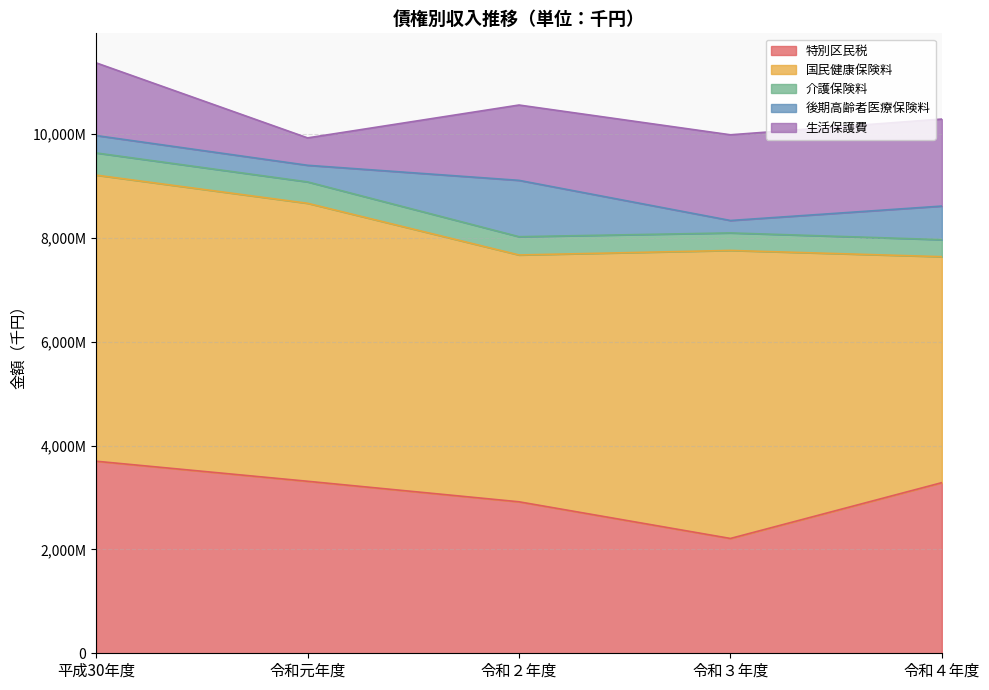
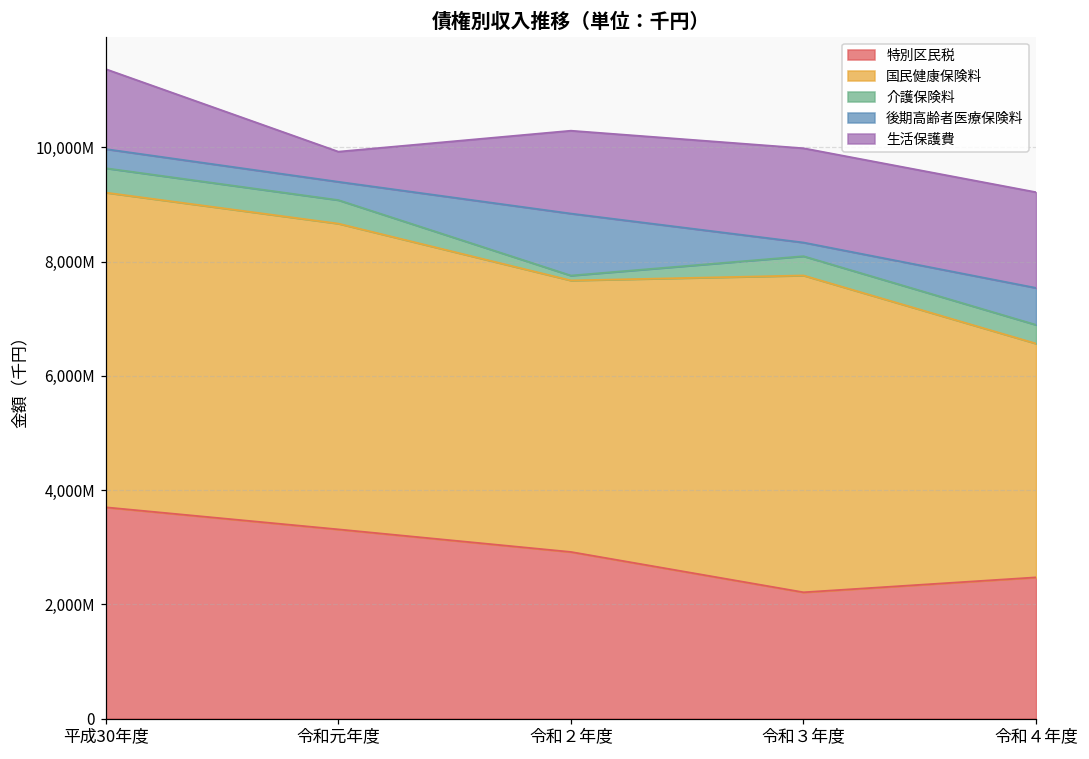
介護保険料, 令和２年度: 400,000,000 -> 100,000,000
特別区民税, 令和４年度: 3,300,000,000 -> 2,500,000,000
国民健康保険料, 令和４年度: 4,400,000,000 -> 4,100,000,000
